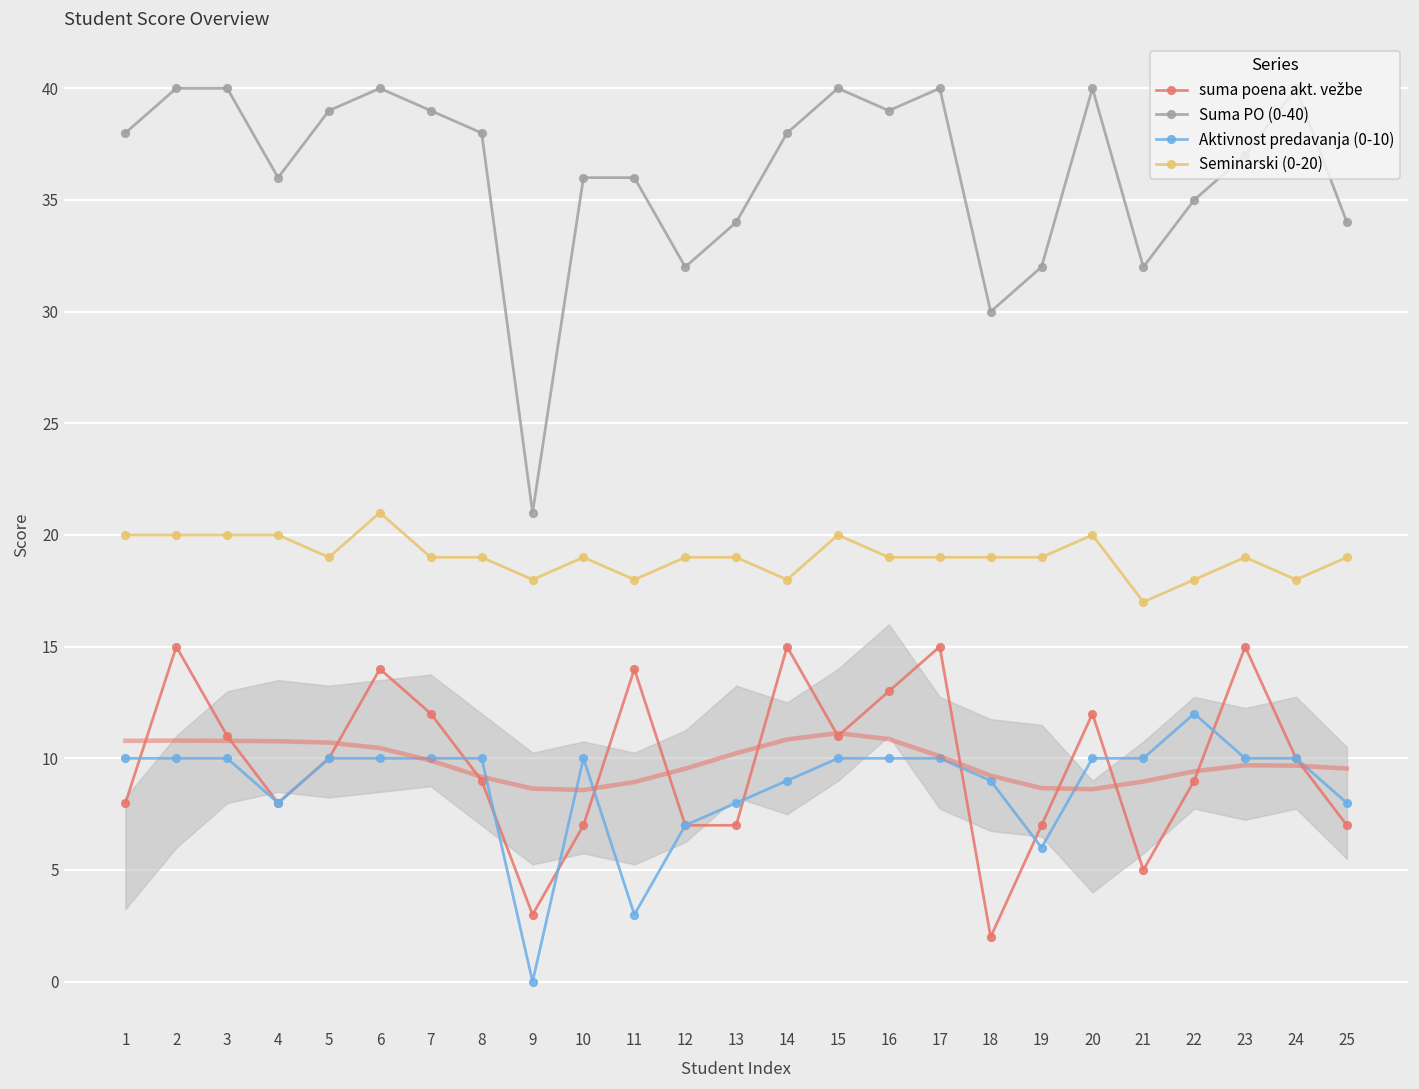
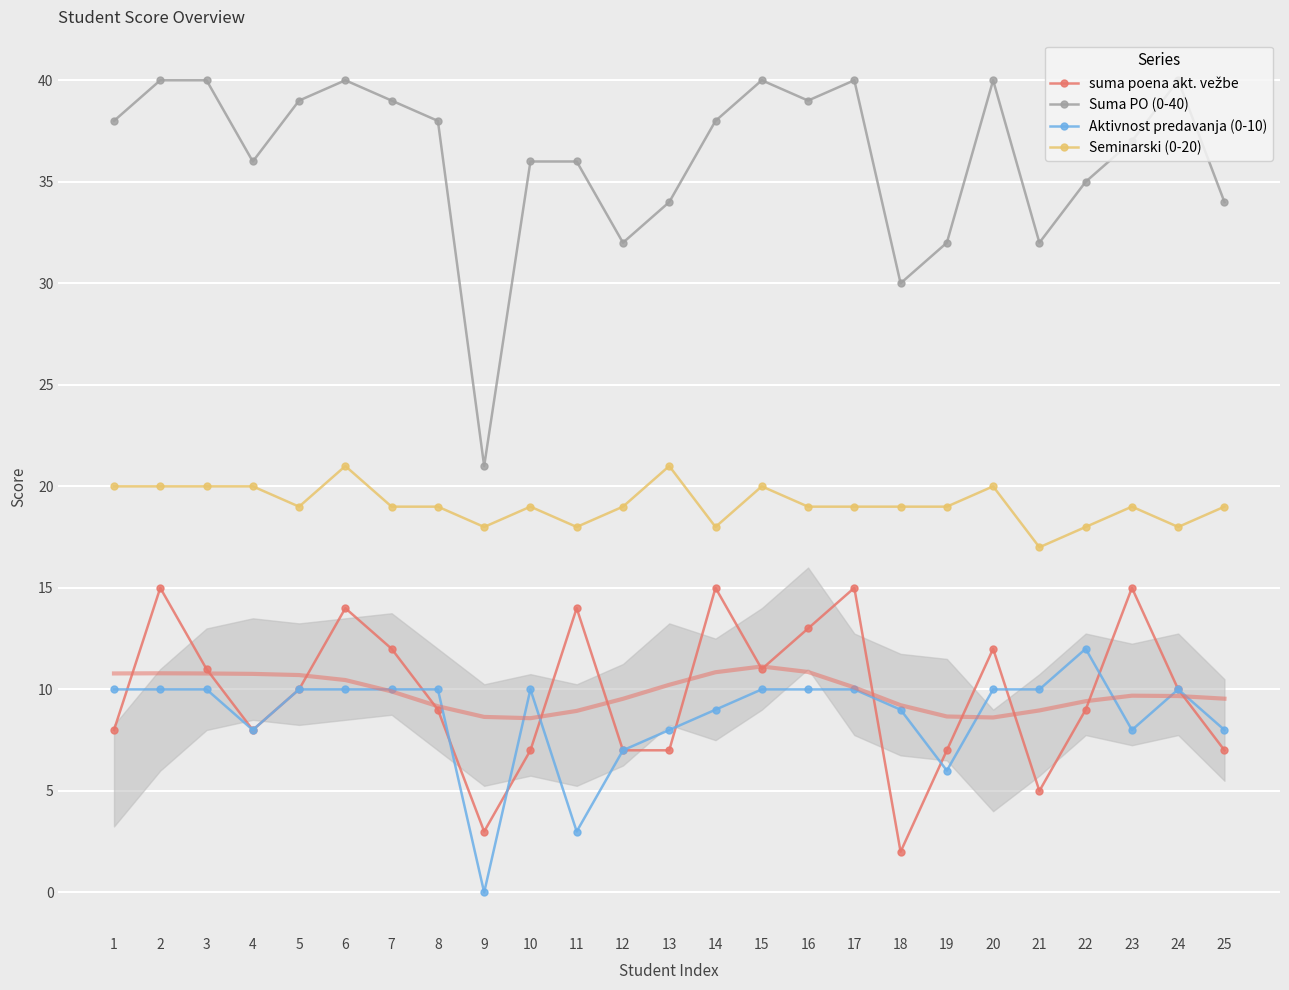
Seminarski (0-20), 13: 19 -> 21
Aktivnost predavanja (0-10), 23: 10 -> 8
